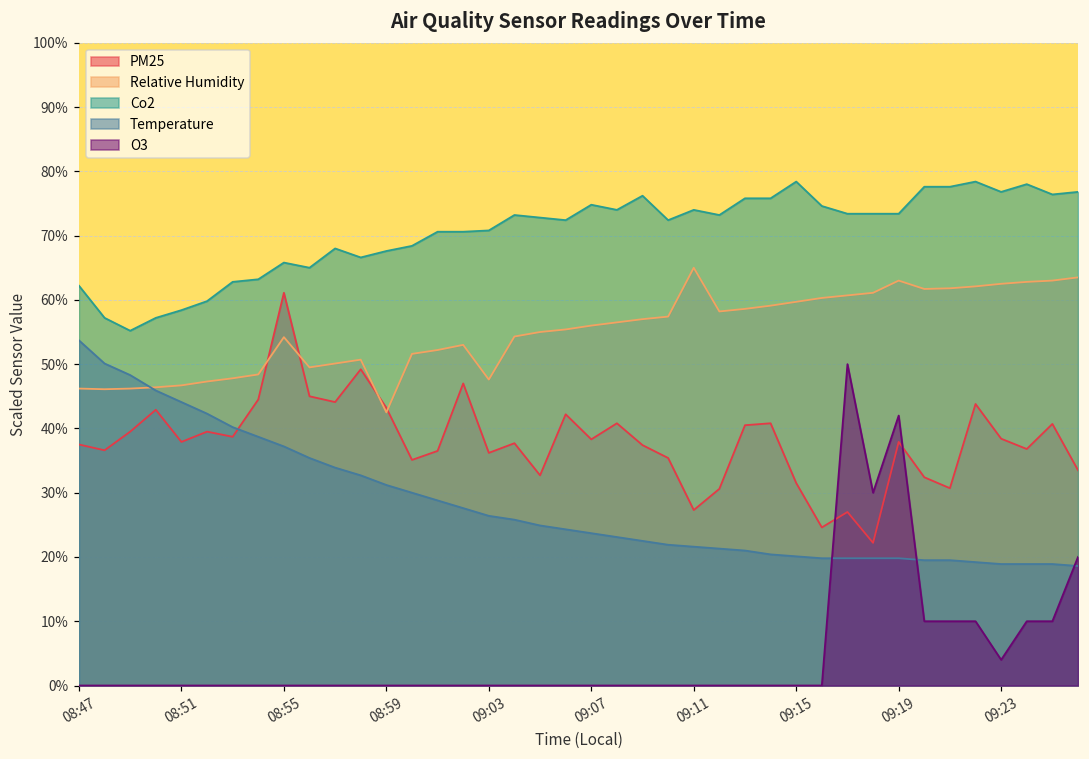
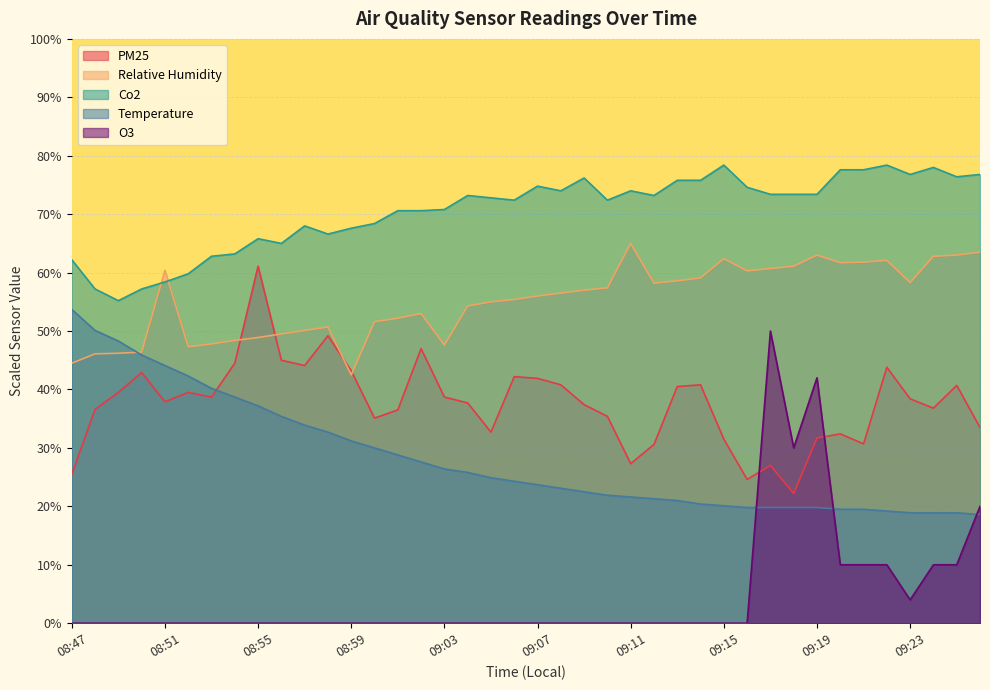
PM25, 08:47: 38% -> 26%
Relative Humidity, 08:47: 46% -> 45%
Relative Humidity, 08:51: 47% -> 60%
Relative Humidity, 08:55: 54% -> 49%
PM25, 09:03: 36% -> 39%
PM25, 09:07: 38% -> 42%
Relative Humidity, 09:15: 60% -> 62%
PM25, 09:19: 38% -> 32%
Relative Humidity, 09:23: 63% -> 58%
